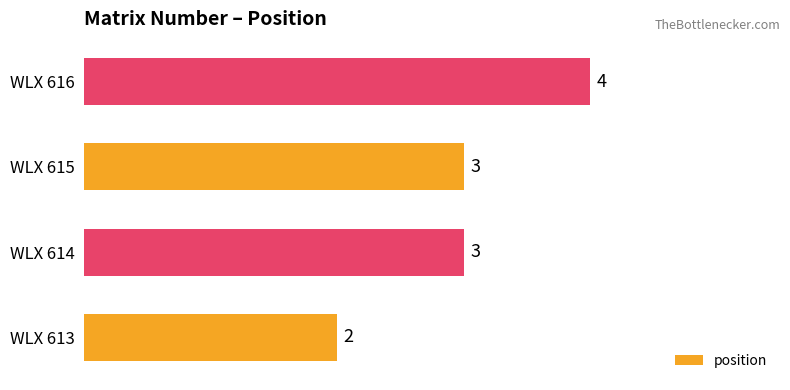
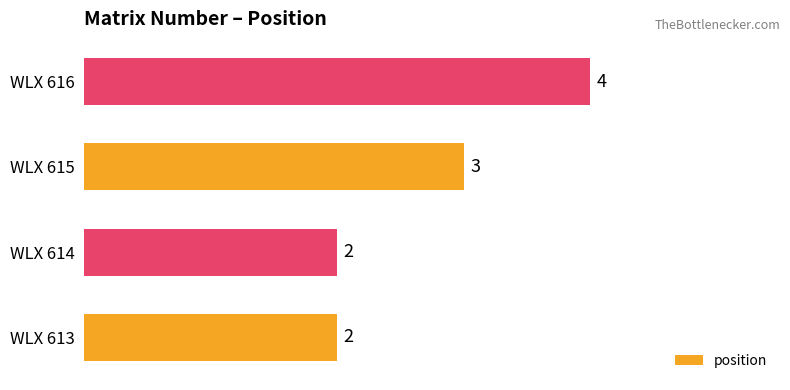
WLX 614: 3 -> 2
